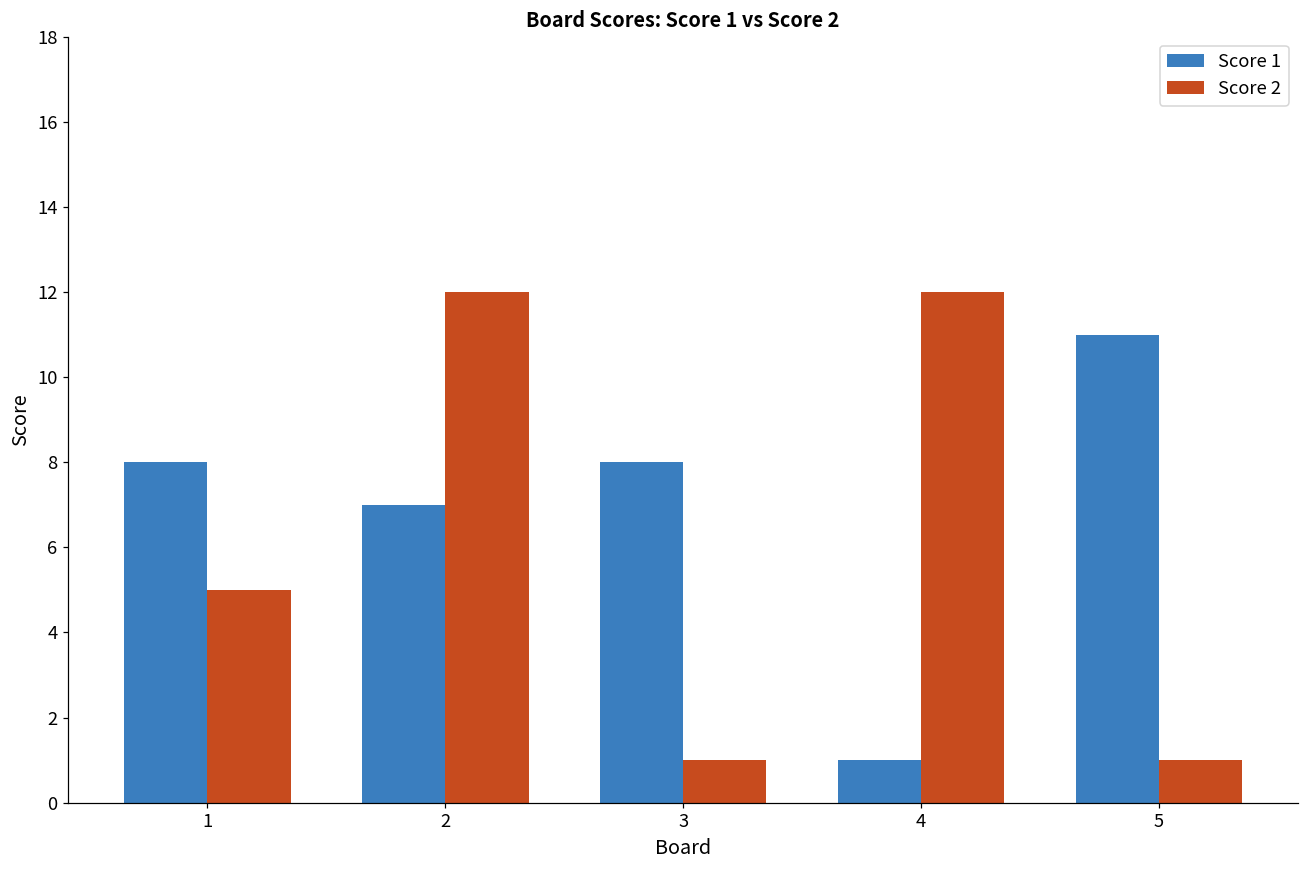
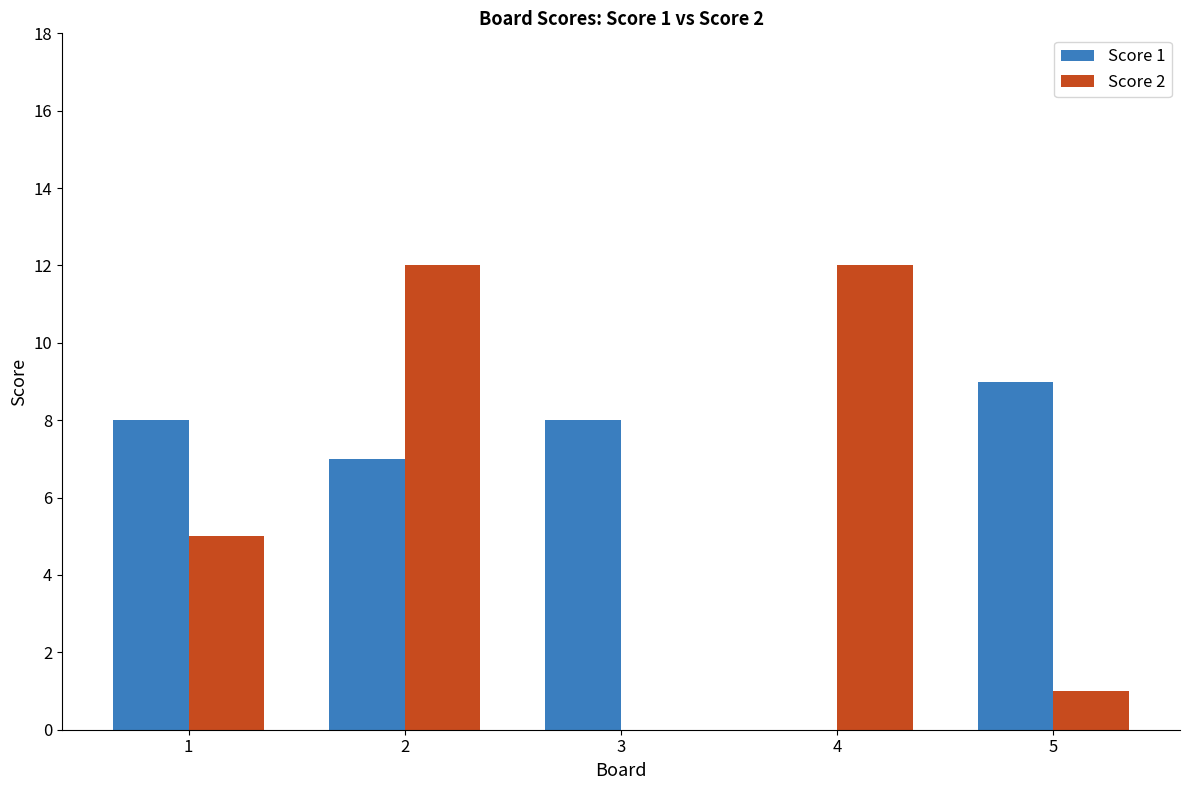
Score 2, 3: 1 -> 0
Score 1, 4: 1 -> 0
Score 1, 5: 11 -> 9
